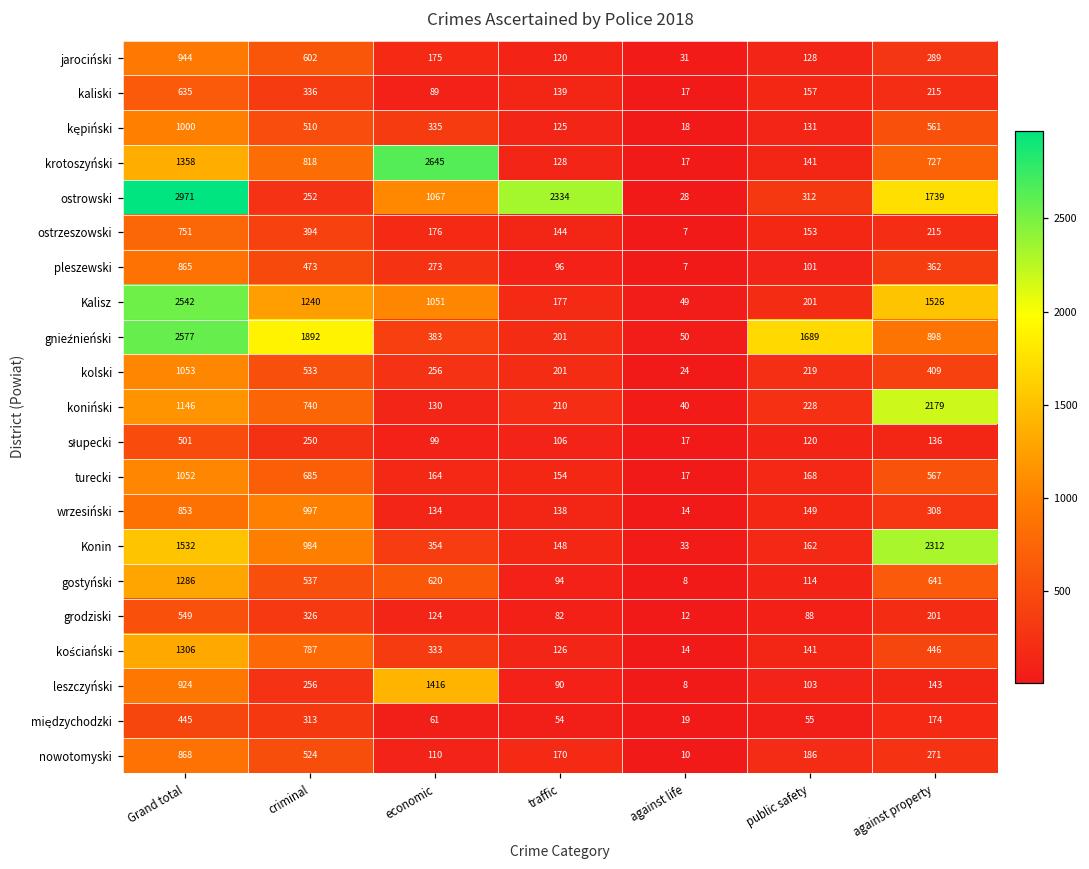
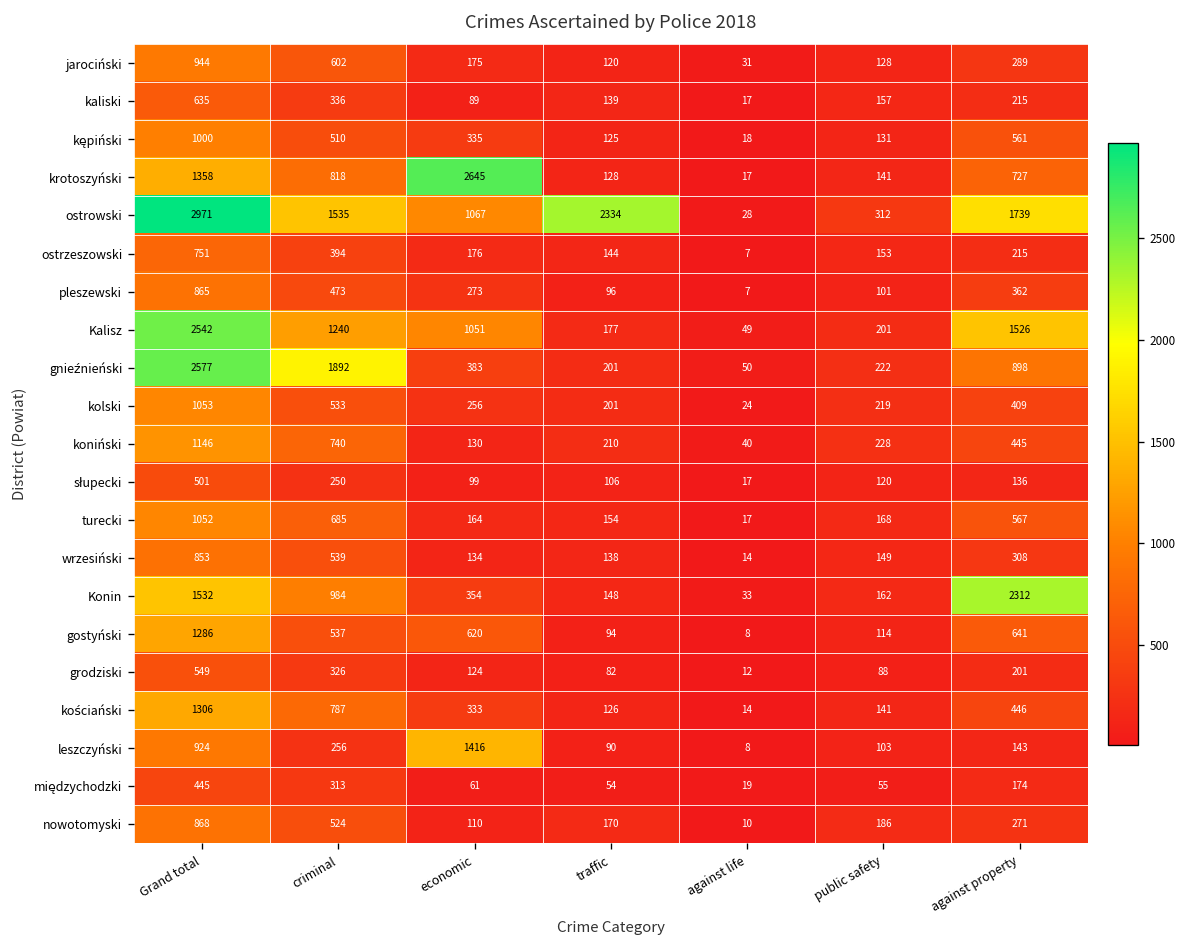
ostrowski, criminal: 252 -> 1535
gnieźnieński, public safety: 1689 -> 222
koniński, against property: 2179 -> 445
wrzesiński, criminal: 997 -> 539
